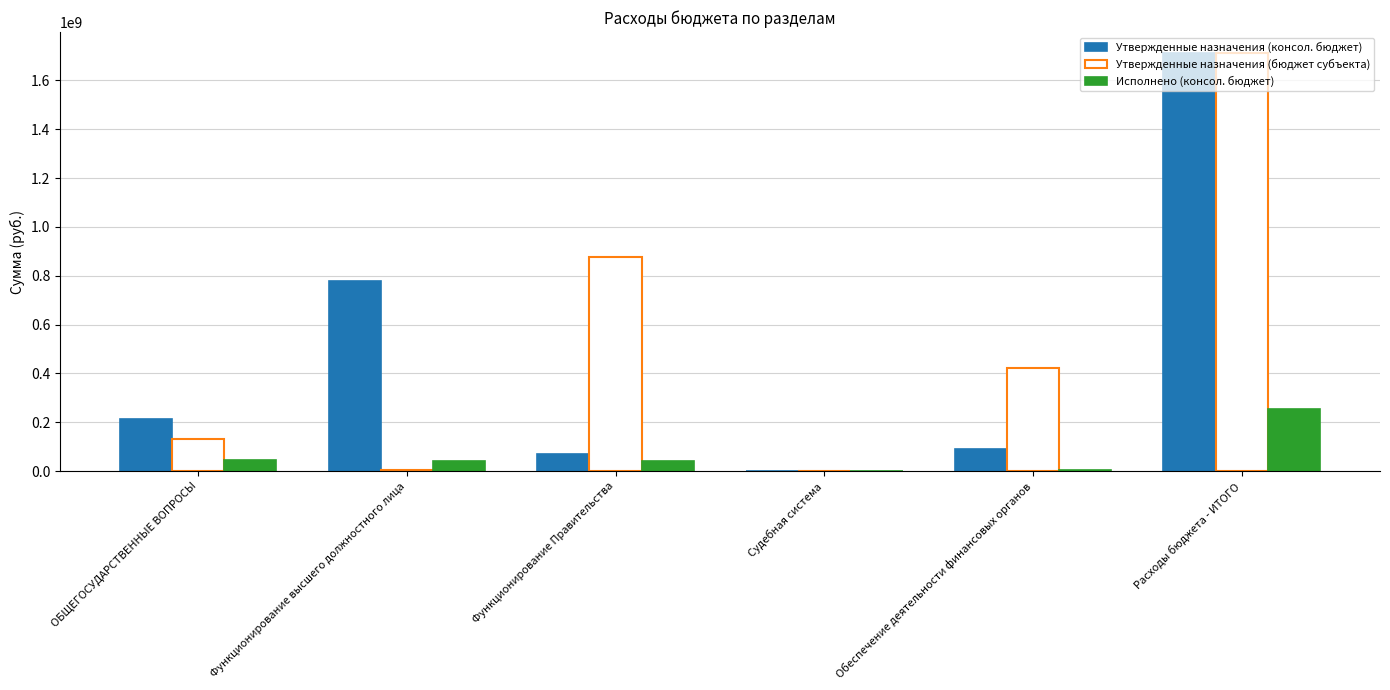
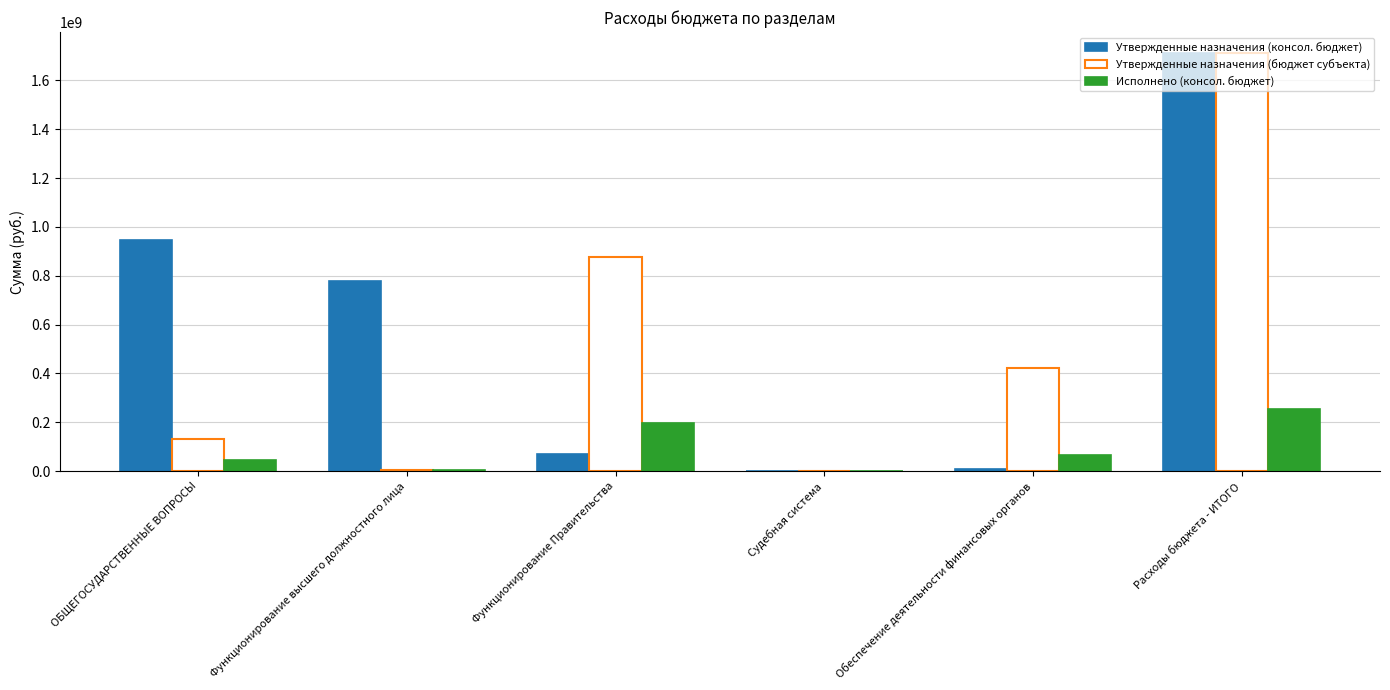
Утвержденные назначения (консол. бюджет), ОБЩЕГОСУДАРСТВЕННЫЕ ВОПРОСЫ: 220000000 -> 950000000
Исполнено (консол. бюджет), Функционирование высшего должностного лица: 40000000 -> 0
Исполнено (консол. бюджет), Функционирование Правительства: 40000000 -> 200000000
Утвержденные назначения (консол. бюджет), Обеспечение деятельности финансовых органов: 90000000 -> 10000000
Исполнено (консол. бюджет), Обеспечение деятельности финансовых органов: 0 -> 70000000
